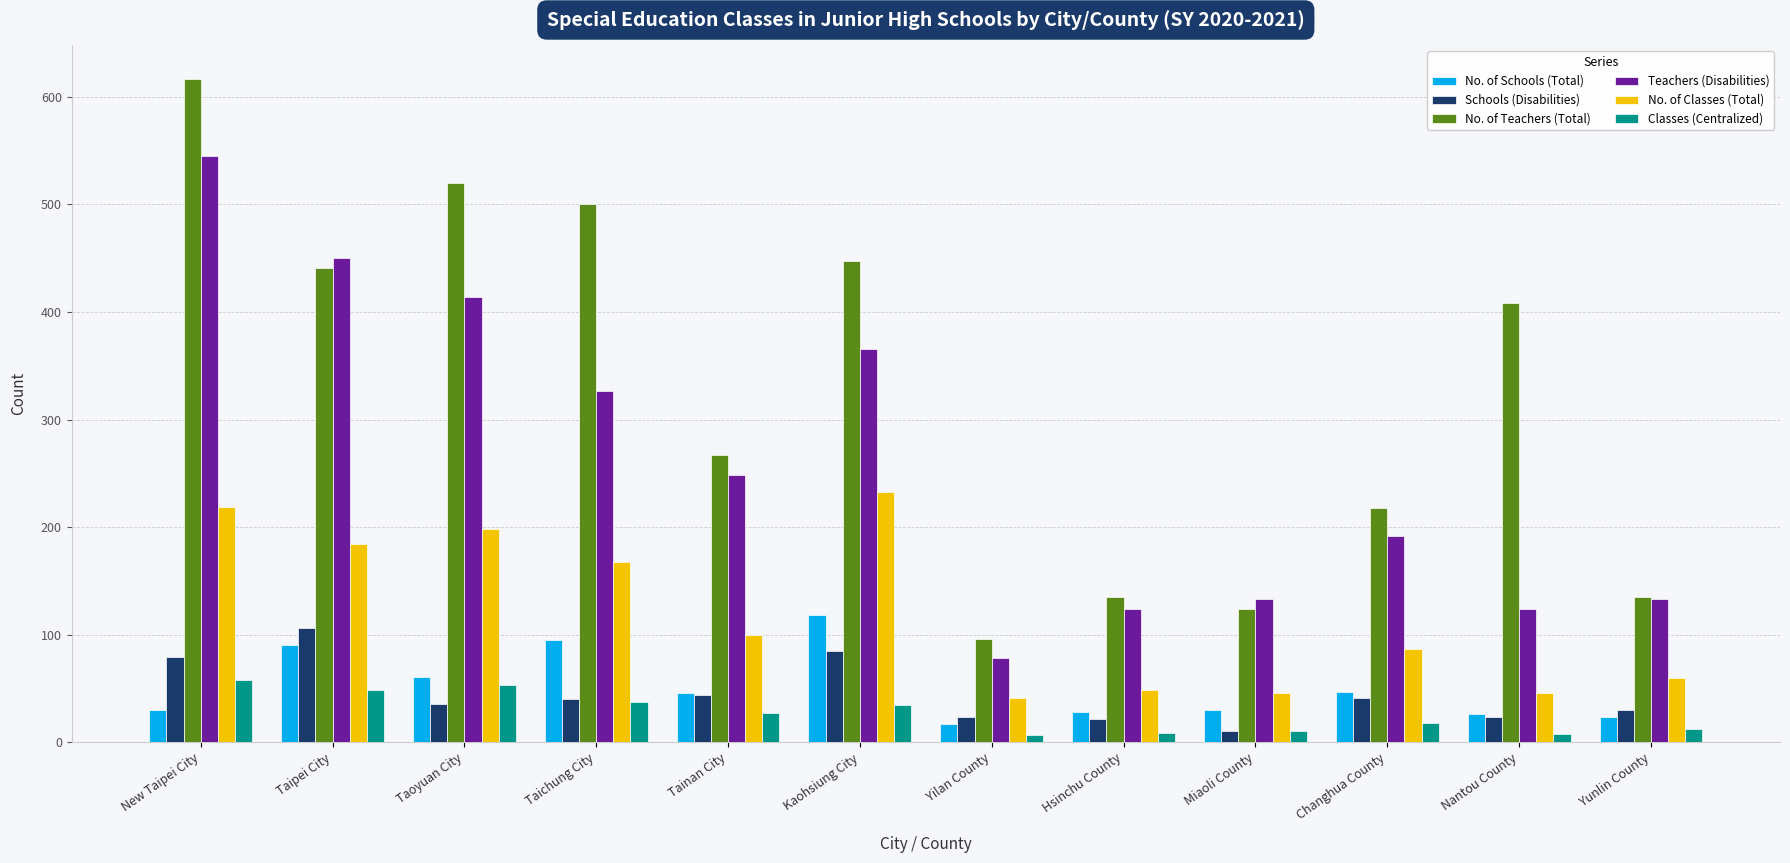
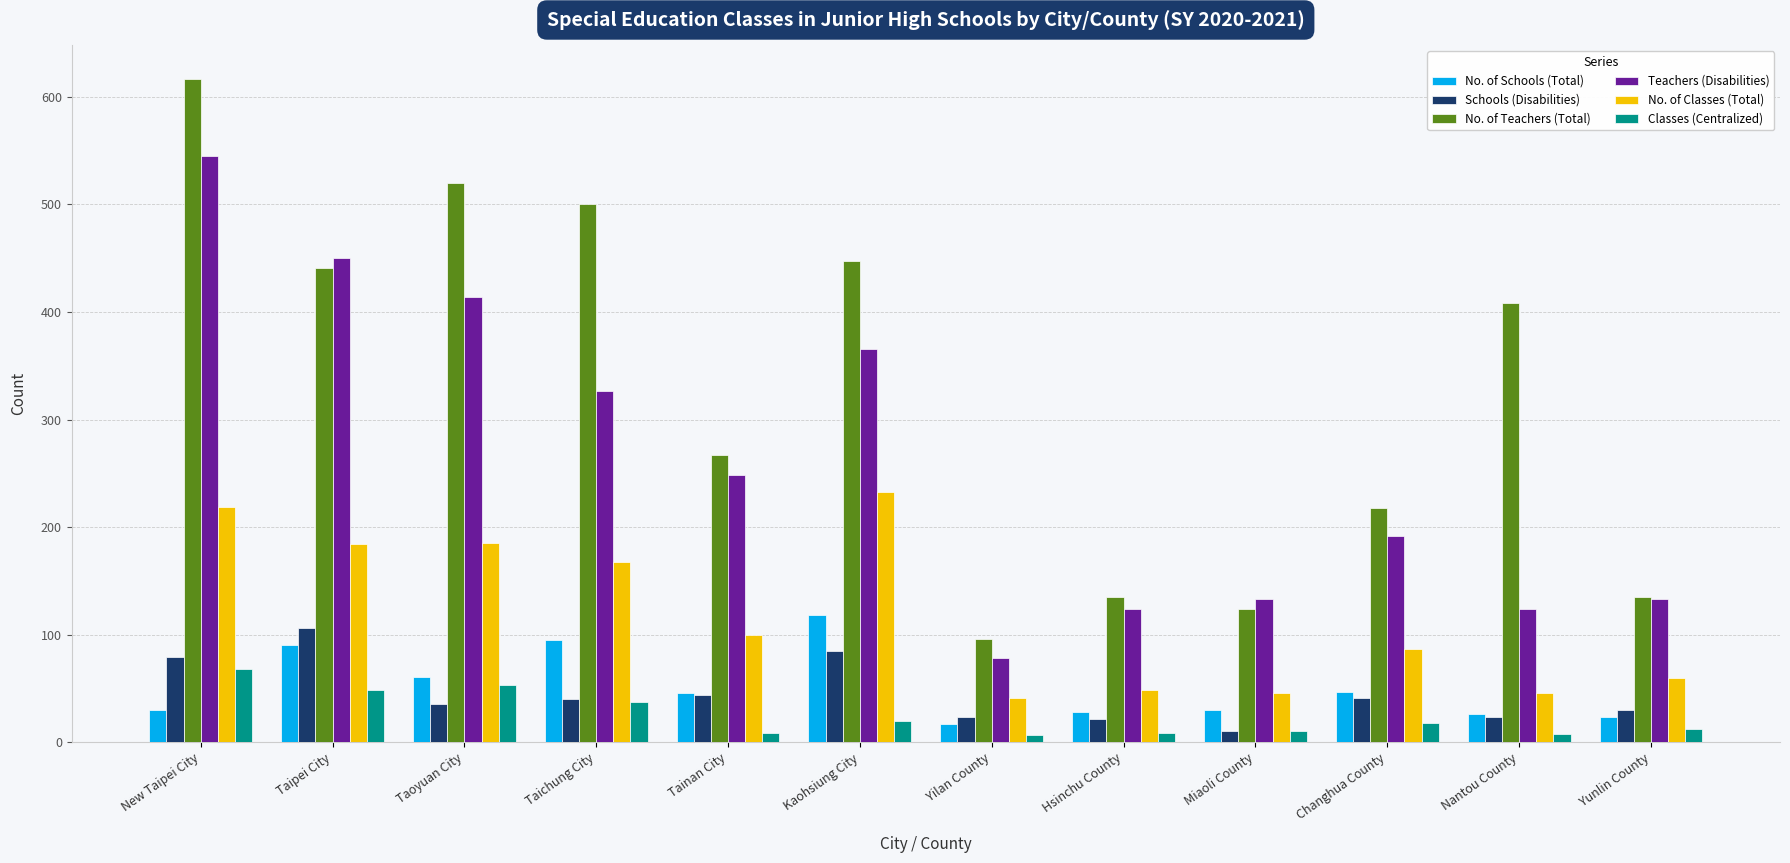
Classes (Centralized), New Taipei City: 58 -> 68
No. of Classes (Total), Taoyuan City: 198 -> 185
Classes (Centralized), Tainan City: 27 -> 9
Classes (Centralized), Kaohsiung City: 35 -> 20
